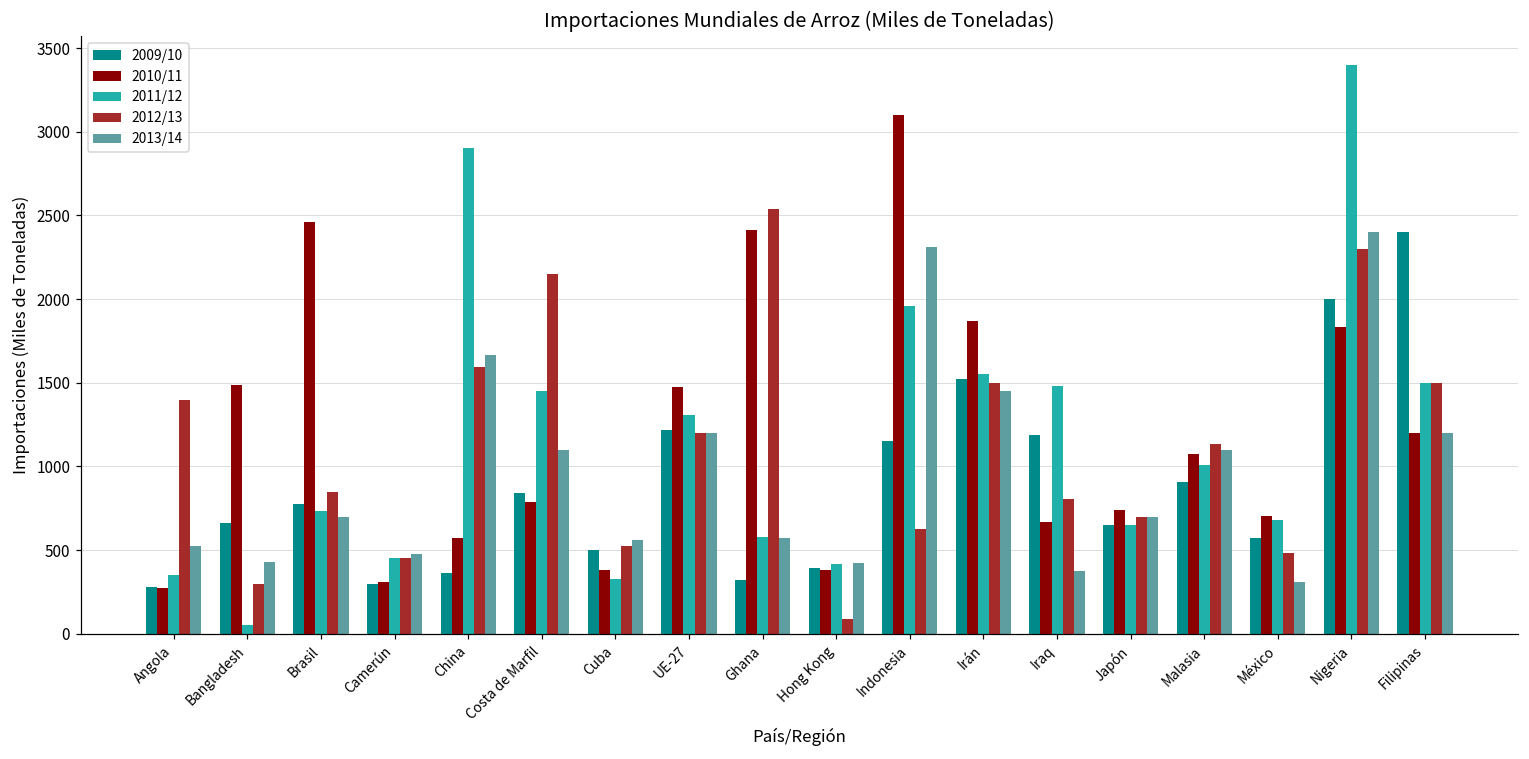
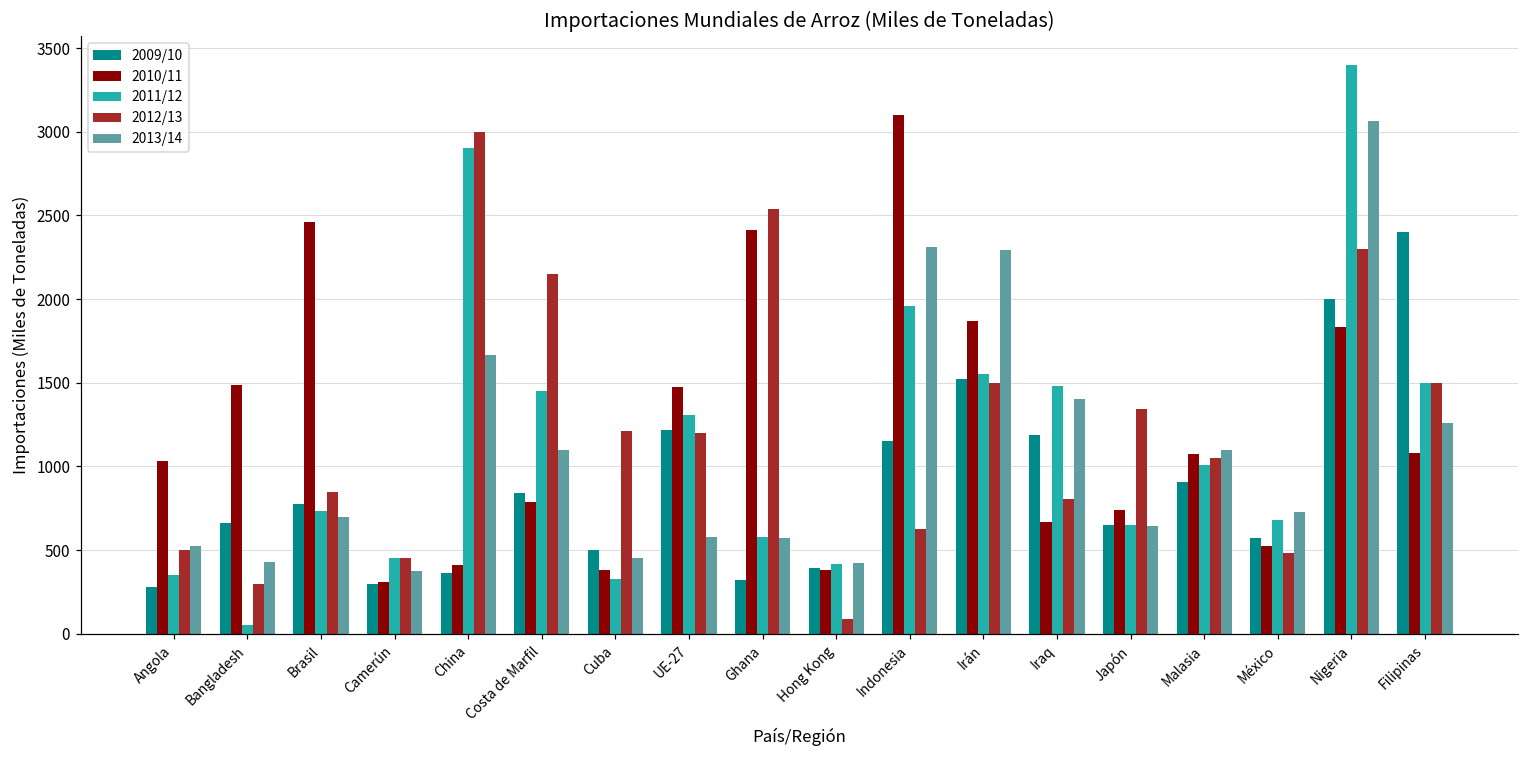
2010/11, Angola: 280 -> 1030
2012/13, Angola: 1400 -> 500
2013/14, Camerún: 480 -> 370
2010/11, China: 580 -> 410
2012/13, China: 1590 -> 3000
2012/13, Cuba: 530 -> 1210
2013/14, Cuba: 560 -> 450
2013/14, UE-27: 1200 -> 580
2013/14, Irán: 1450 -> 2290
2013/14, Iraq: 380 -> 1400
2012/13, Japón: 700 -> 1340
2013/14, Japón: 700 -> 650
2012/13, Malasia: 1140 -> 1050
2010/11, México: 710 -> 520
2013/14, México: 310 -> 730
2013/14, Nigeria: 2400 -> 3070
2010/11, Filipinas: 1200 -> 1080
2013/14, Filipinas: 1200 -> 1260
